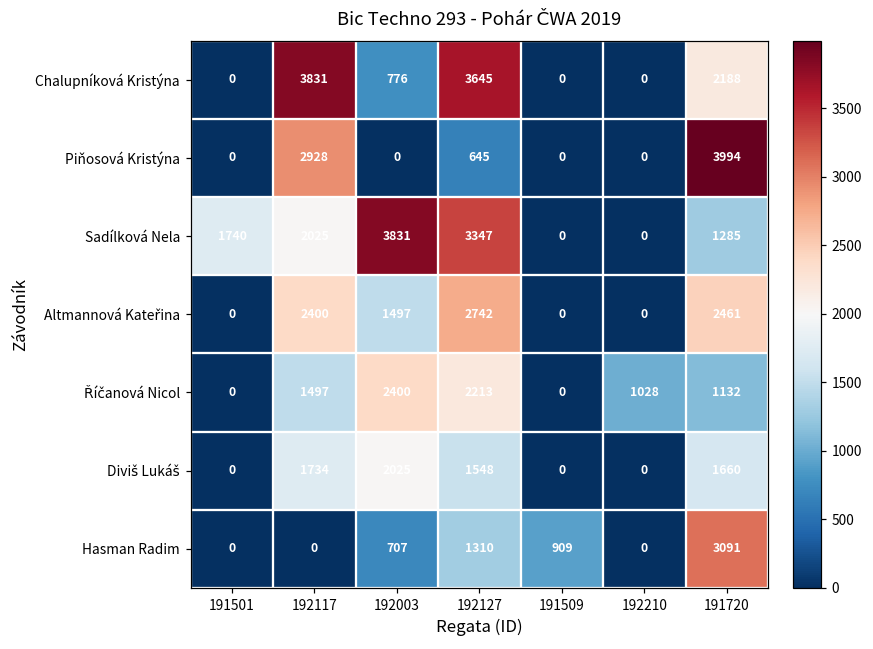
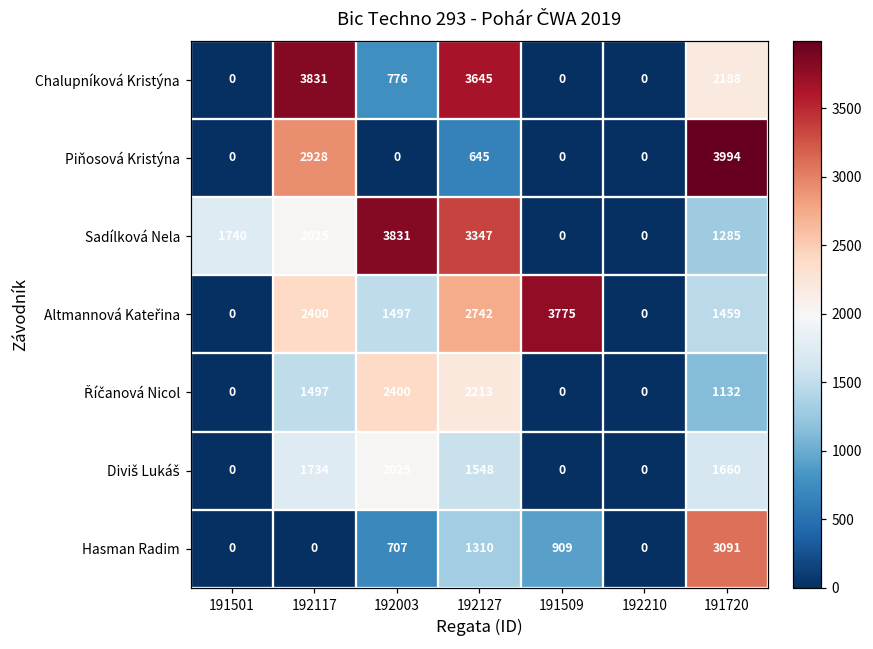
Altmannová Kateřina, 191509: 0 -> 3775
Altmannová Kateřina, 191720: 2461 -> 1459
Říčanová Nicol, 192210: 1028 -> 0
